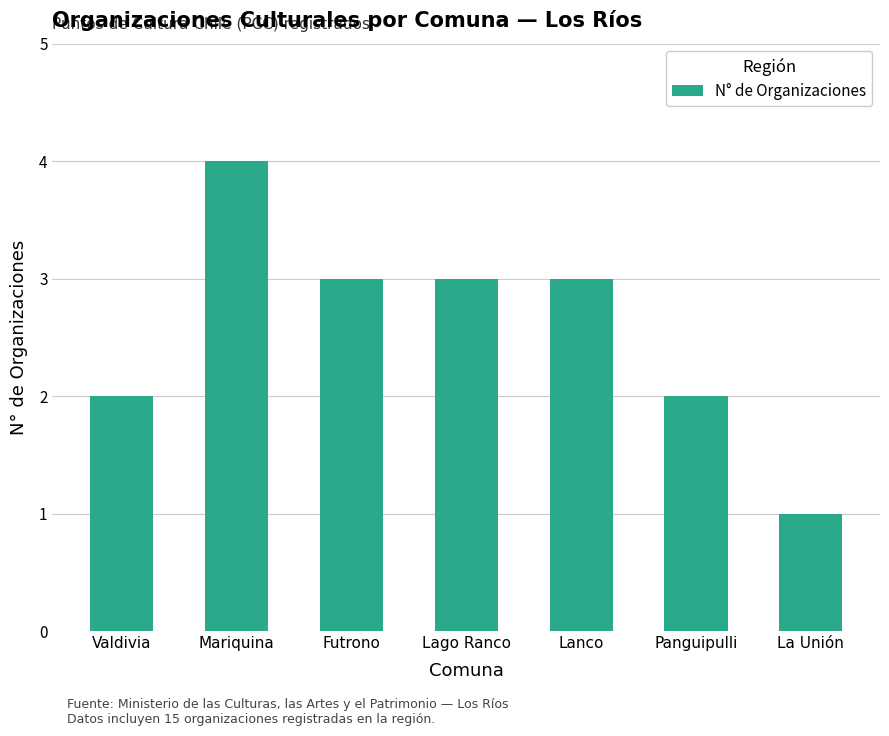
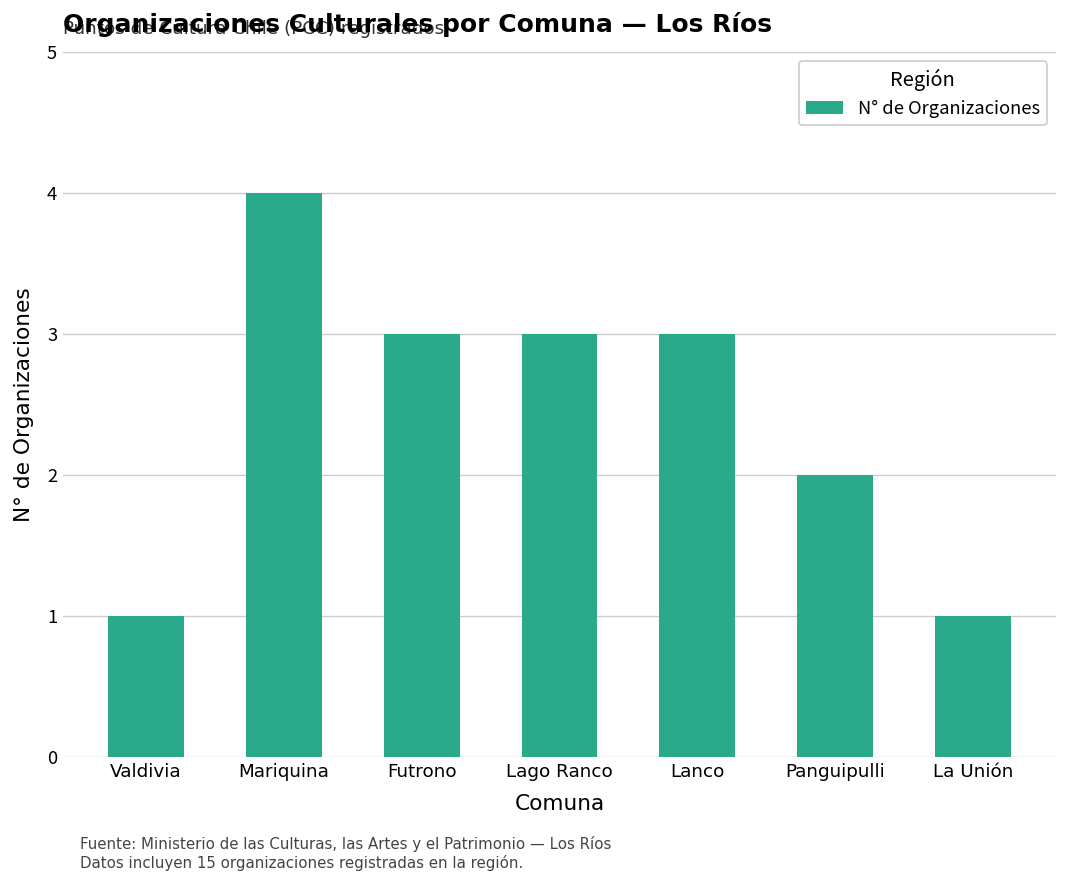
Valdivia: 2 -> 1
